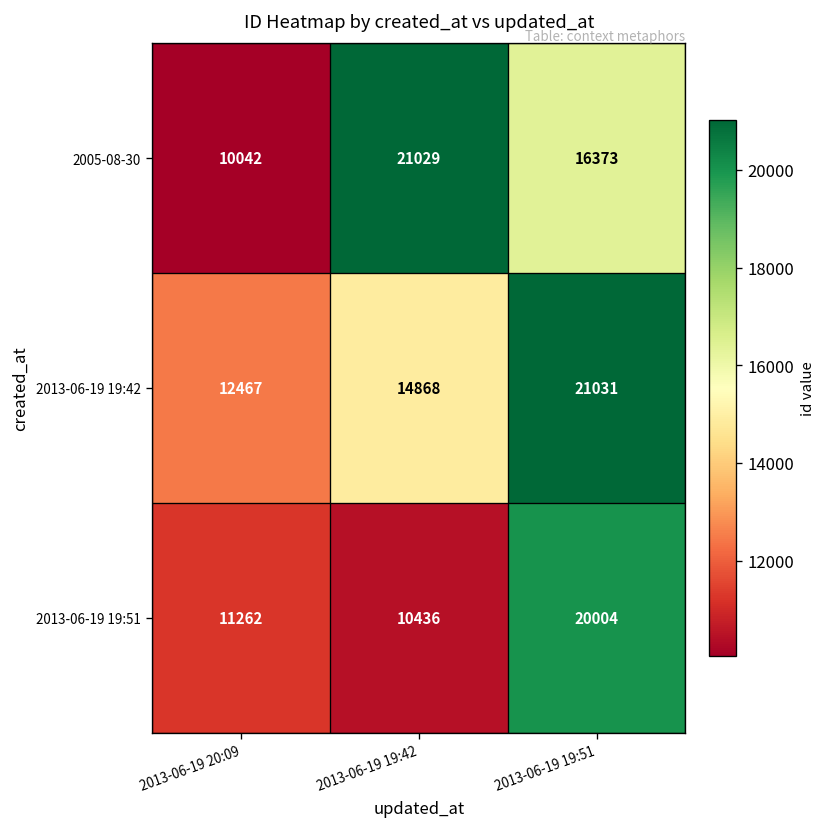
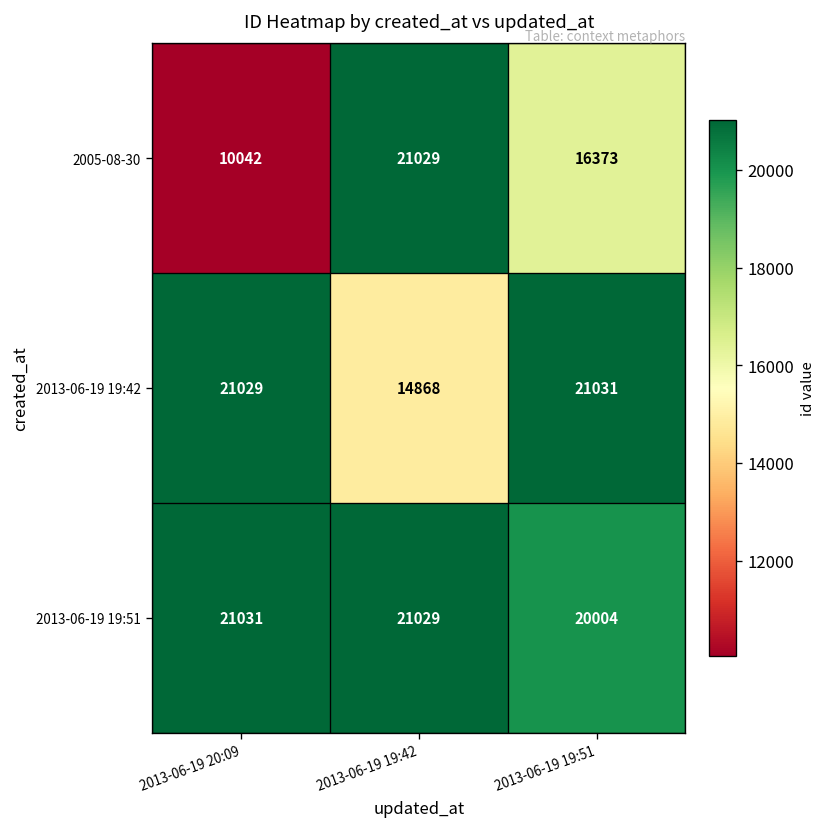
2013-06-19 19:42, 2013-06-19 20:09: 12467 -> 21029
2013-06-19 19:51, 2013-06-19 20:09: 11262 -> 21031
2013-06-19 19:51, 2013-06-19 19:42: 10436 -> 21029
